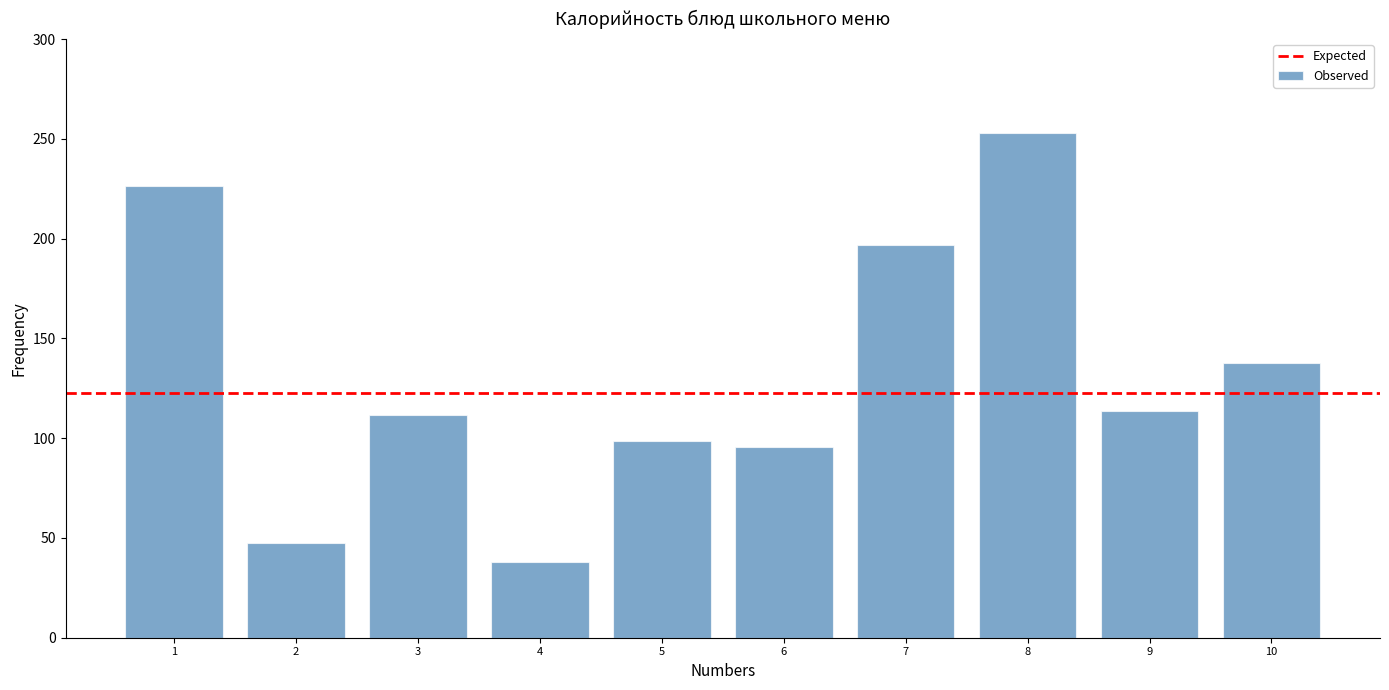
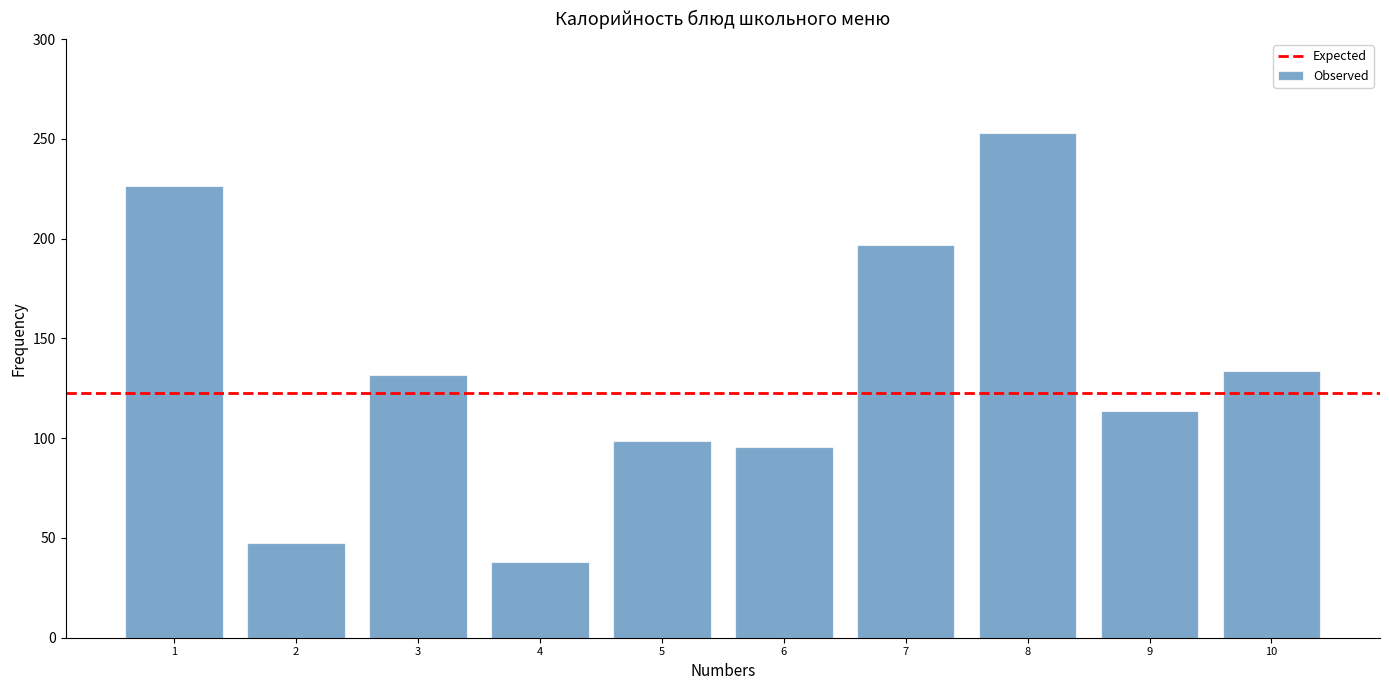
3: 112 -> 132
10: 138 -> 134
